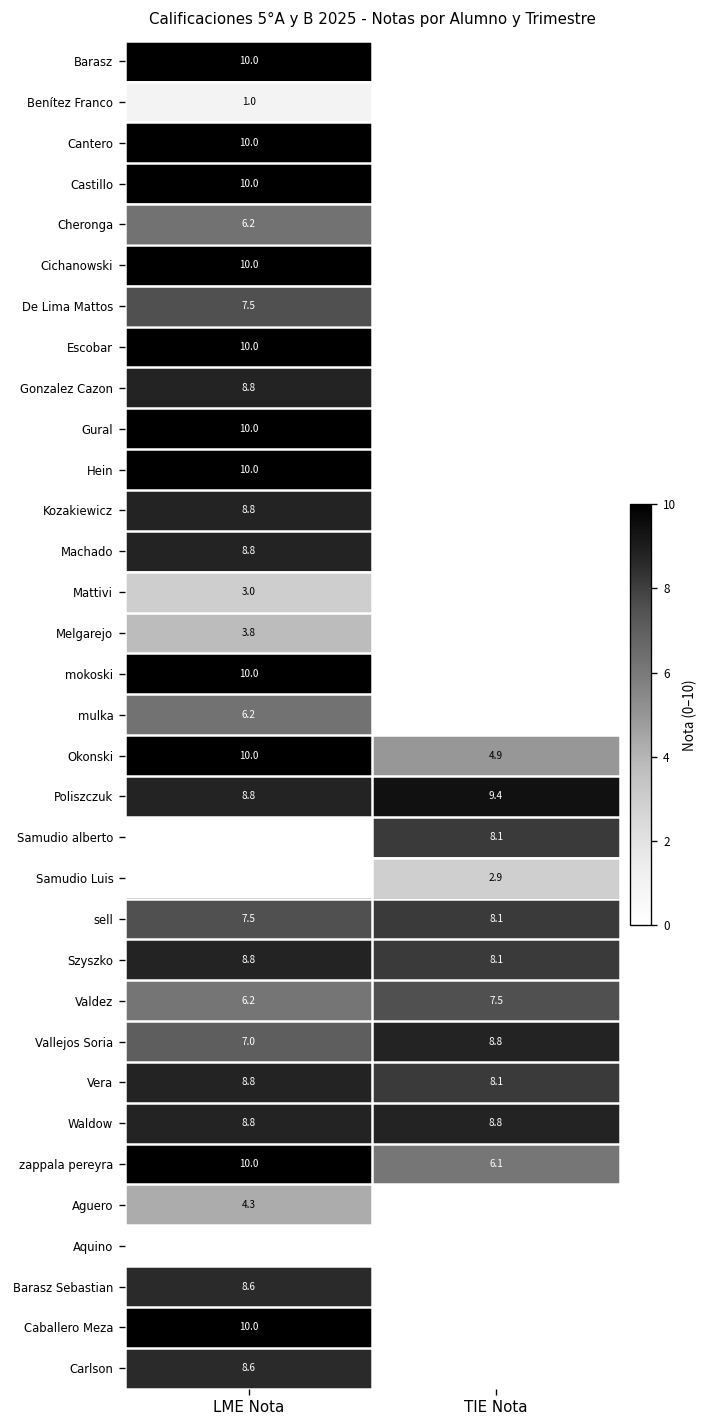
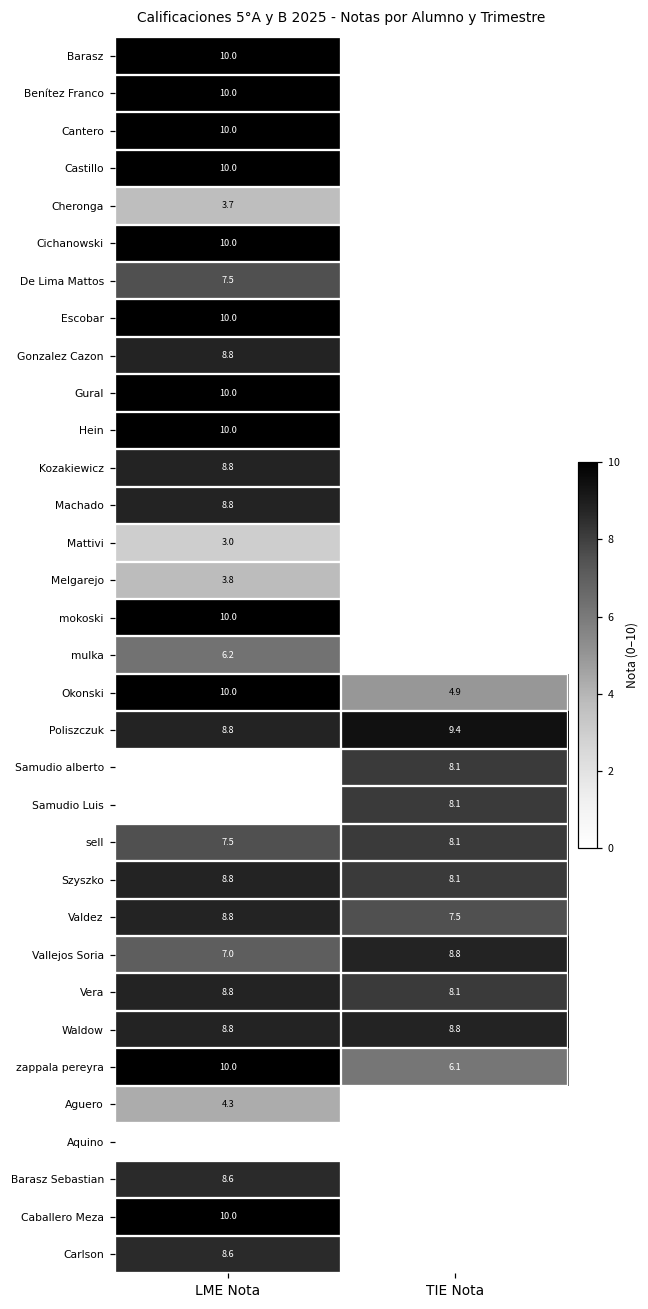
Benítez Franco, LME Nota: 1.0 -> 10.0
Cheronga, LME Nota: 6.2 -> 3.7
Samudio Luis, TIE Nota: 2.9 -> 8.1
Valdez, LME Nota: 6.2 -> 8.8
